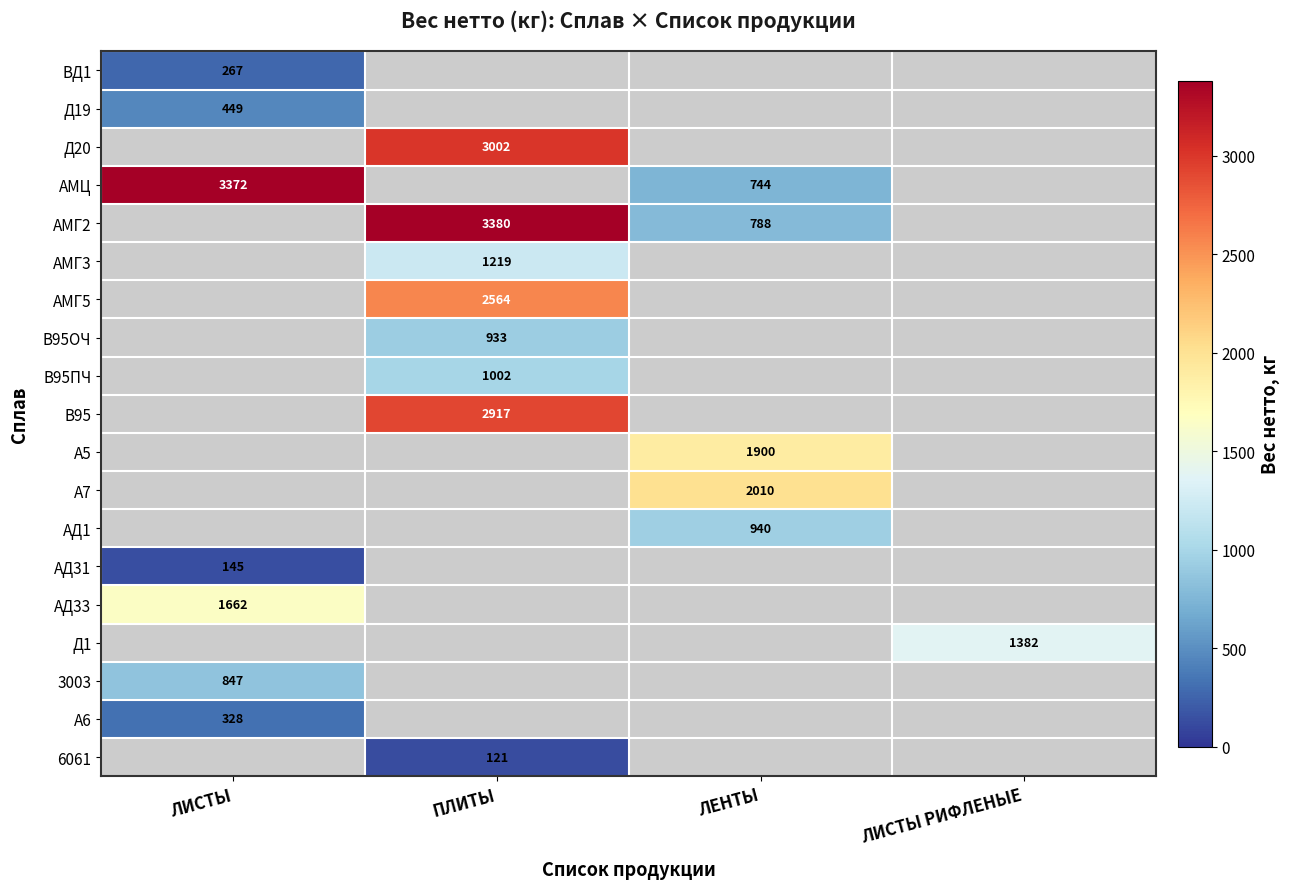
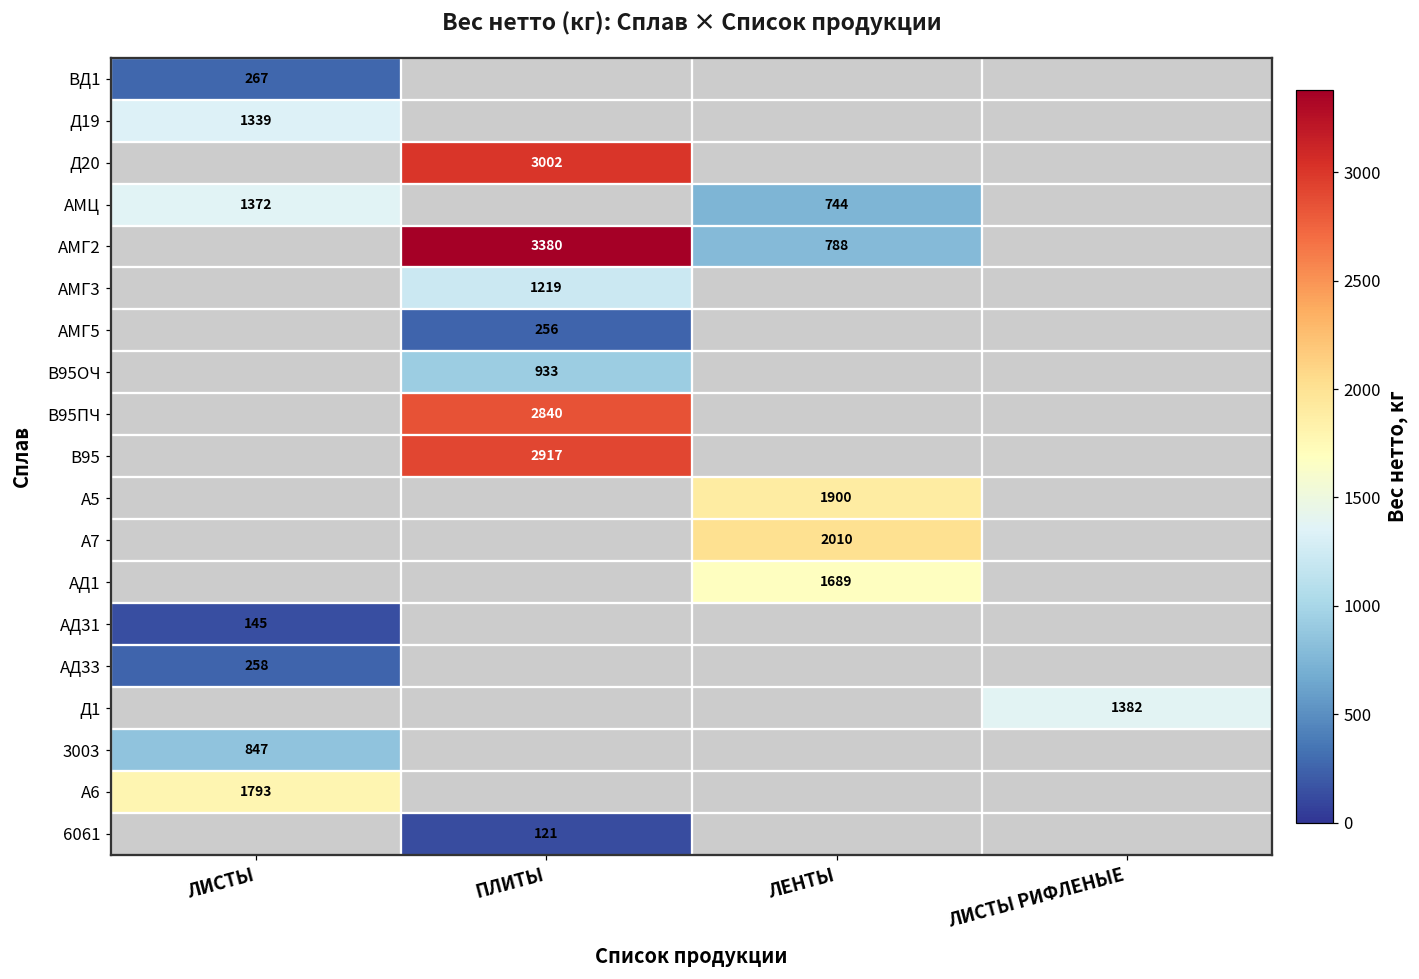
Д19, ЛИСТЫ: 449 -> 1339
АМЦ, ЛИСТЫ: 3372 -> 1372
АМГ5, ПЛИТЫ: 2564 -> 256
В95ПЧ, ПЛИТЫ: 1002 -> 2840
АД1, ЛЕНТЫ: 940 -> 1689
АД33, ЛИСТЫ: 1662 -> 258
А6, ЛИСТЫ: 328 -> 1793
